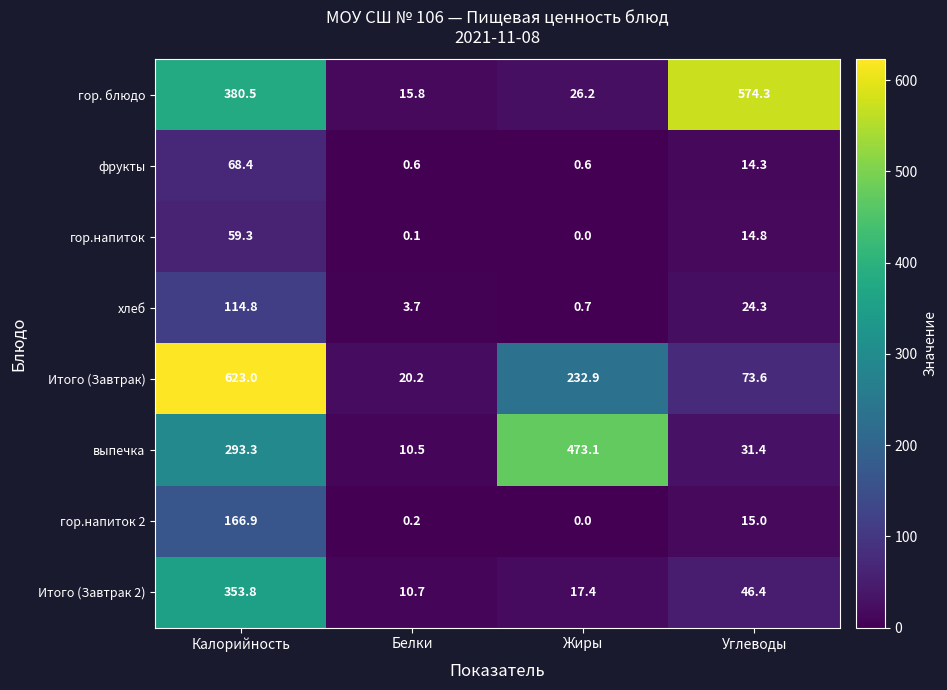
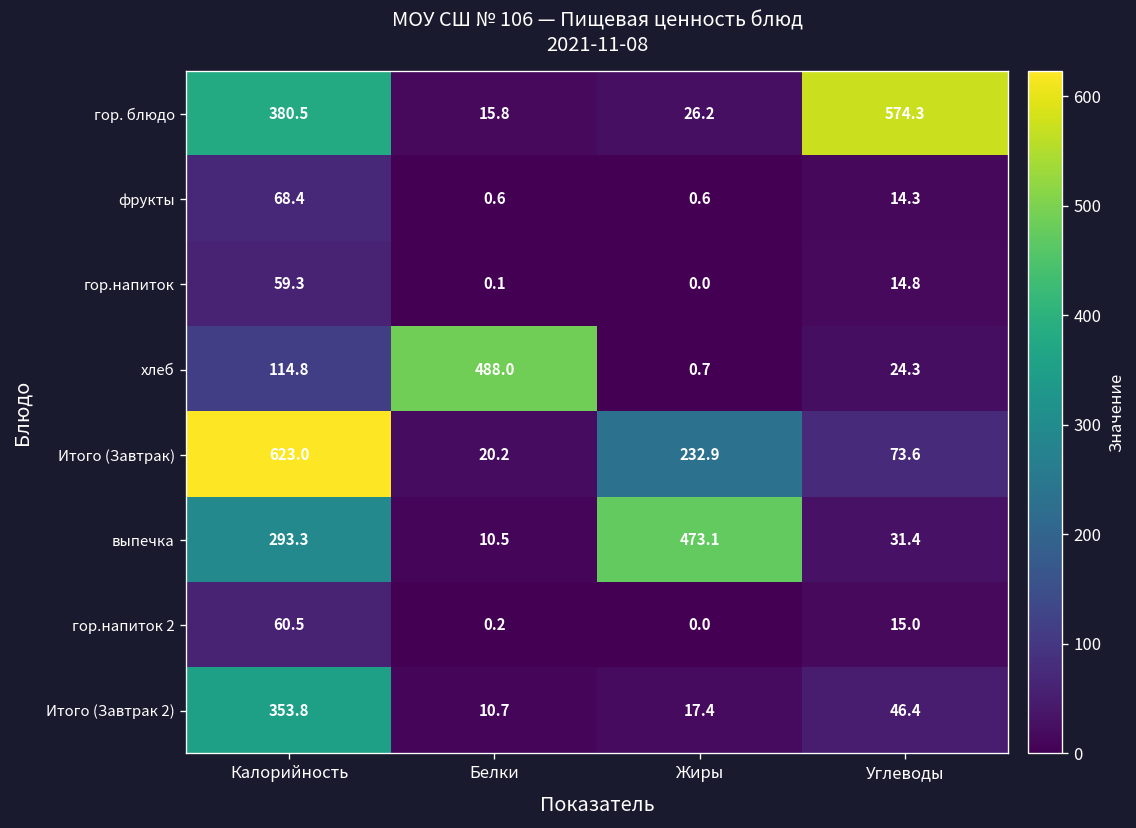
хлеб, Белки: 3.7 -> 488.0
гор.напиток 2, Калорийность: 166.9 -> 60.5
